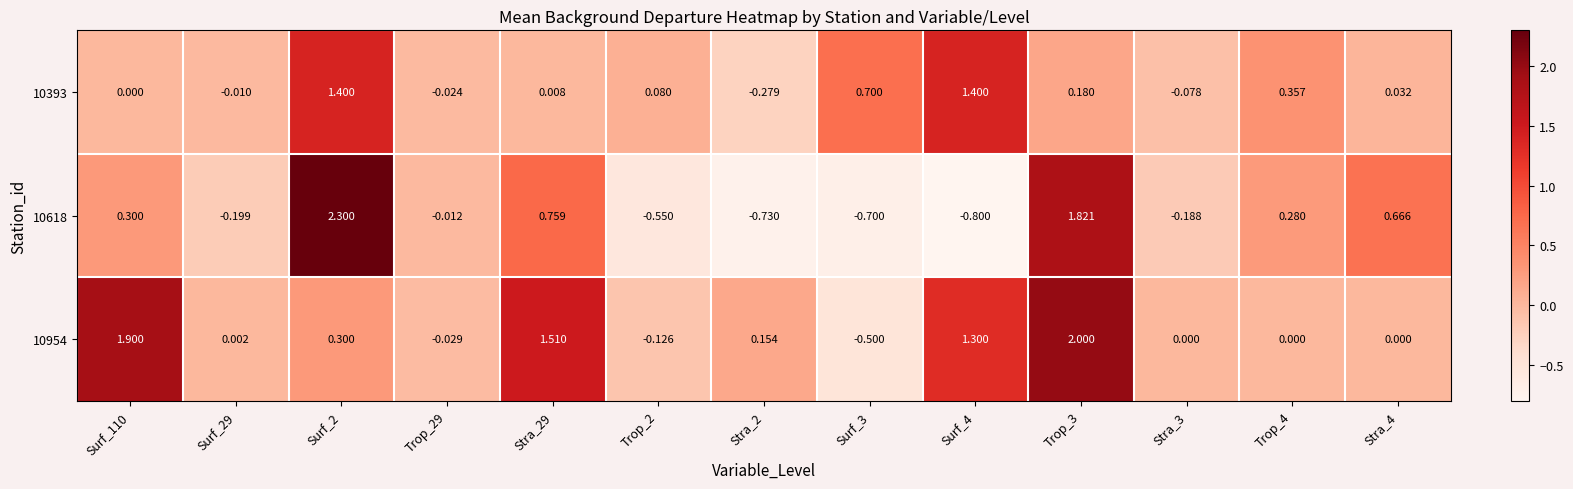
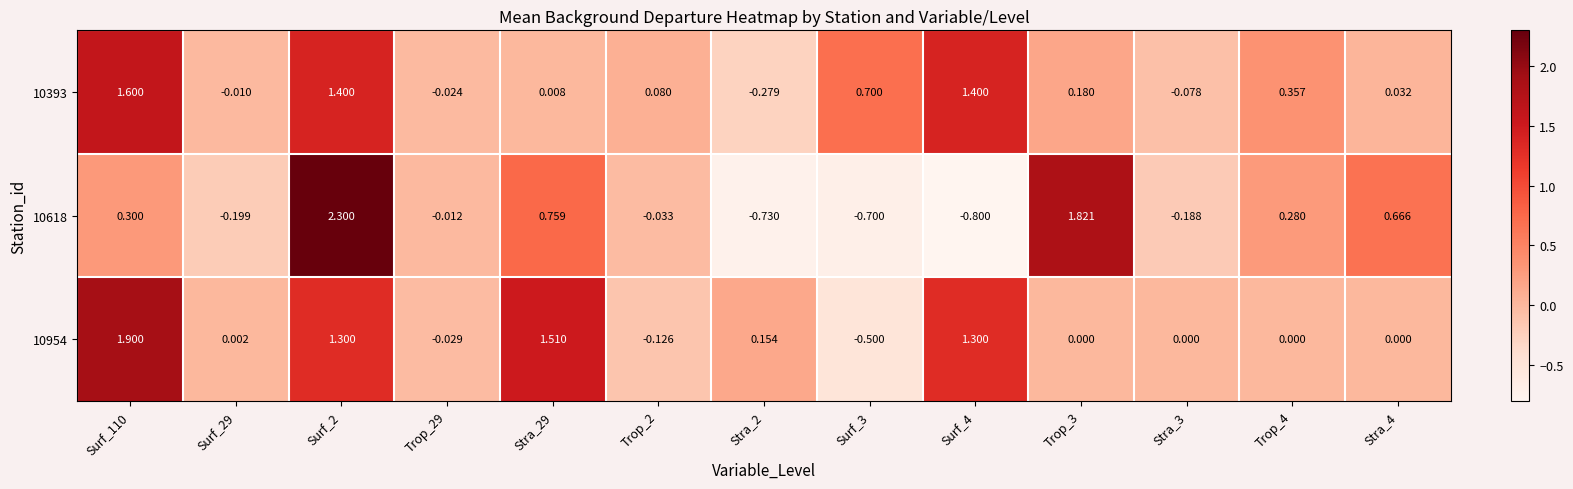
10393, Surf_110: 0.000 -> 1.600
10618, Trop_2: -0.550 -> -0.033
10954, Surf_2: 0.300 -> 1.300
10954, Trop_3: 2.000 -> 0.000
